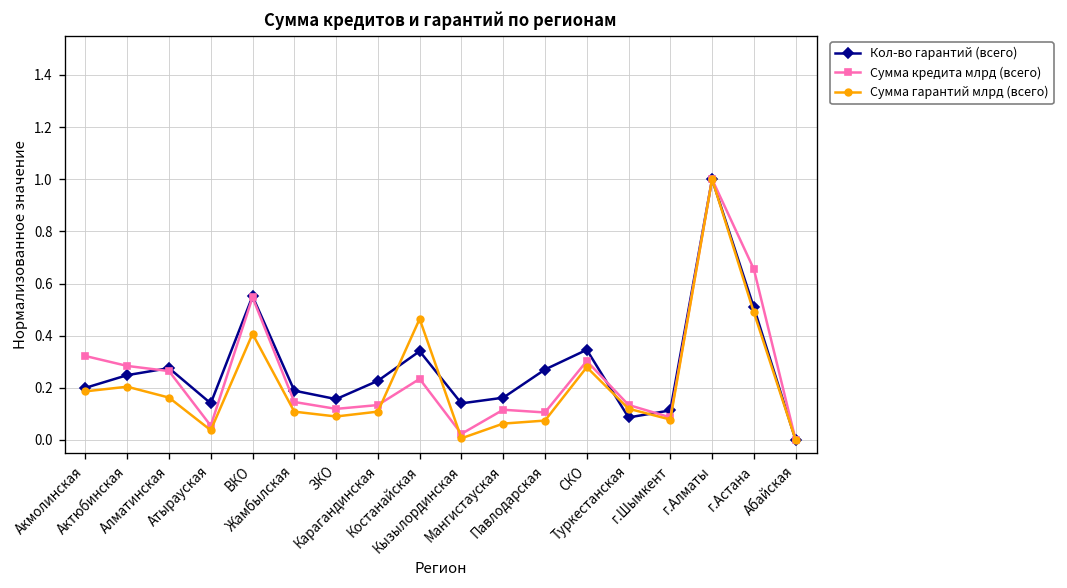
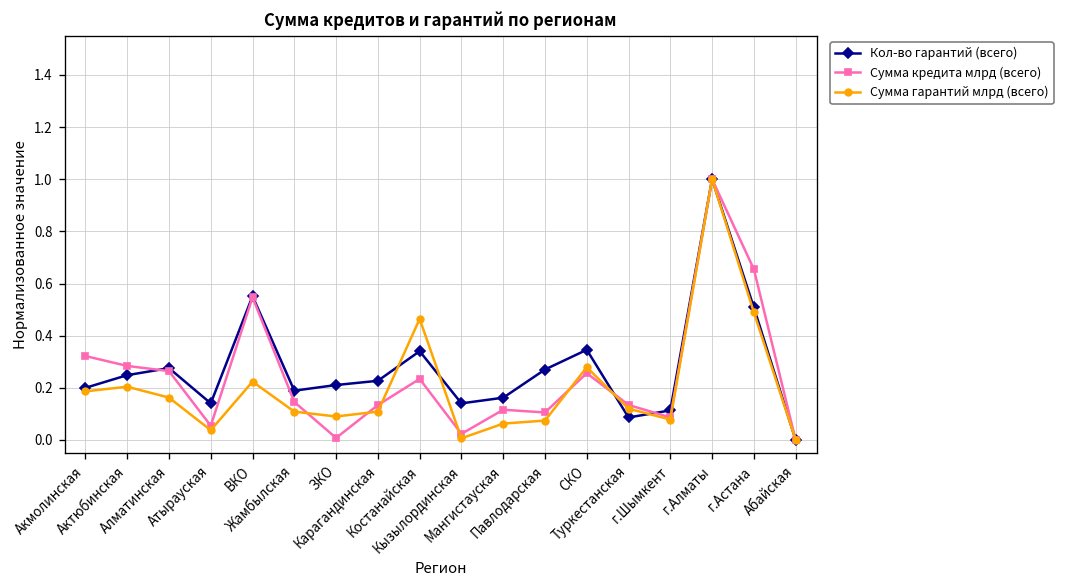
Сумма гарантий млрд (всего), ВКО: 0.41 -> 0.22
Кол-во гарантий (всего), ЗКО: 0.16 -> 0.21
Сумма кредита млрд (всего), ЗКО: 0.12 -> 0.01
Сумма кредита млрд (всего), СКО: 0.30 -> 0.26
